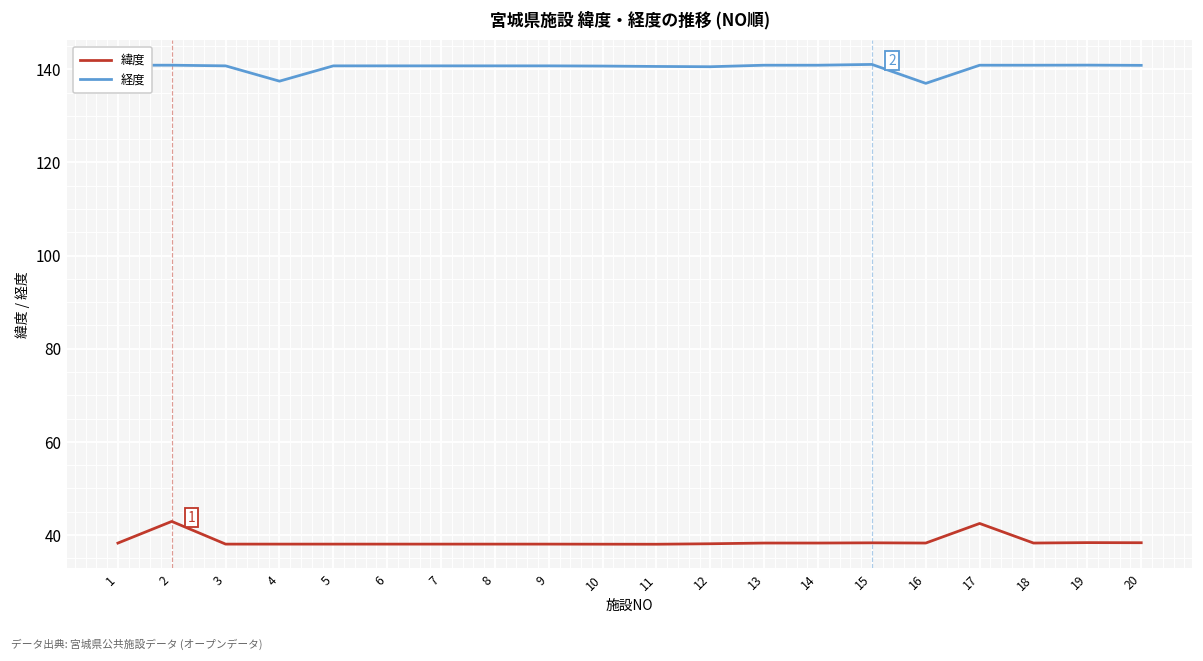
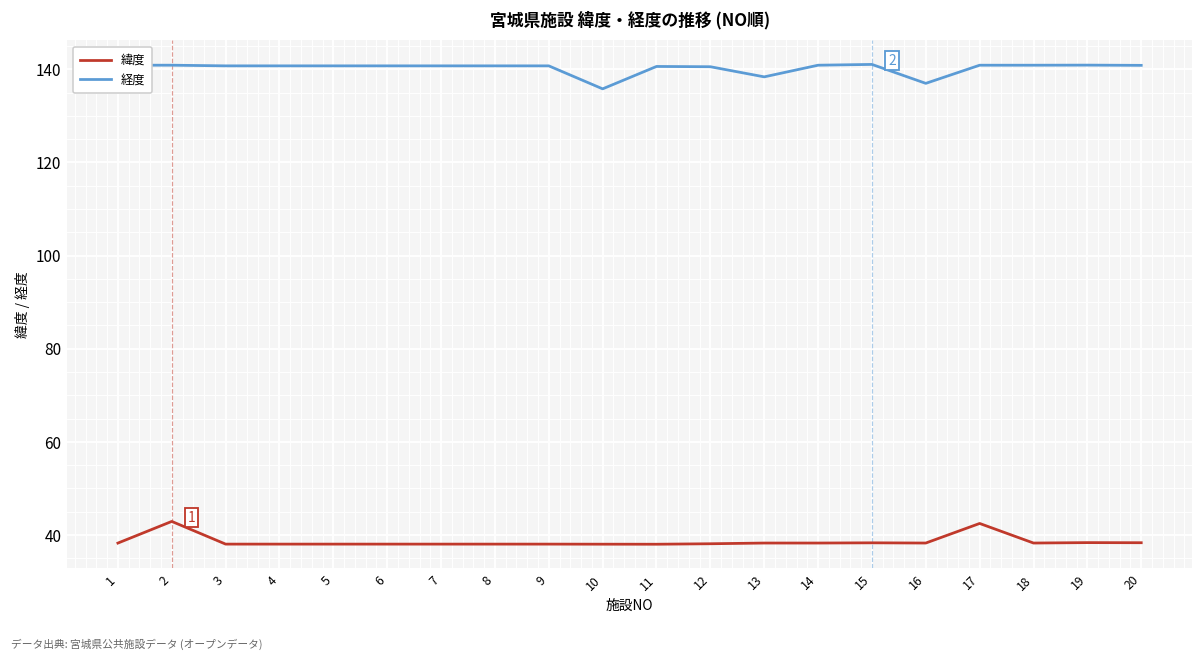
経度, 4: 137 -> 141
経度, 10: 141 -> 136
経度, 13: 141 -> 138
